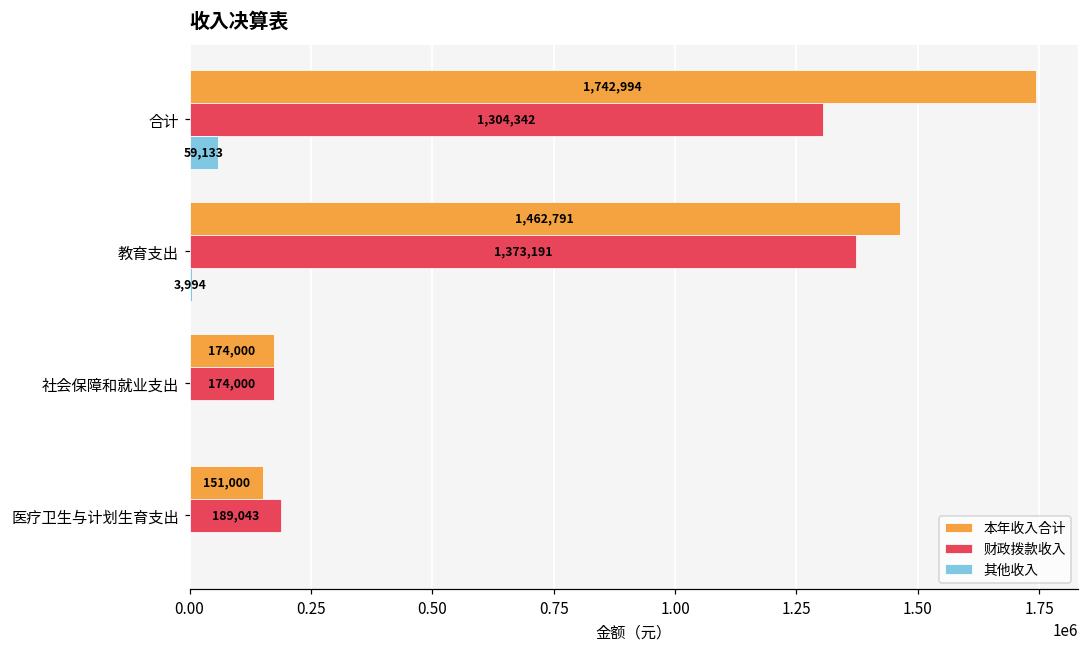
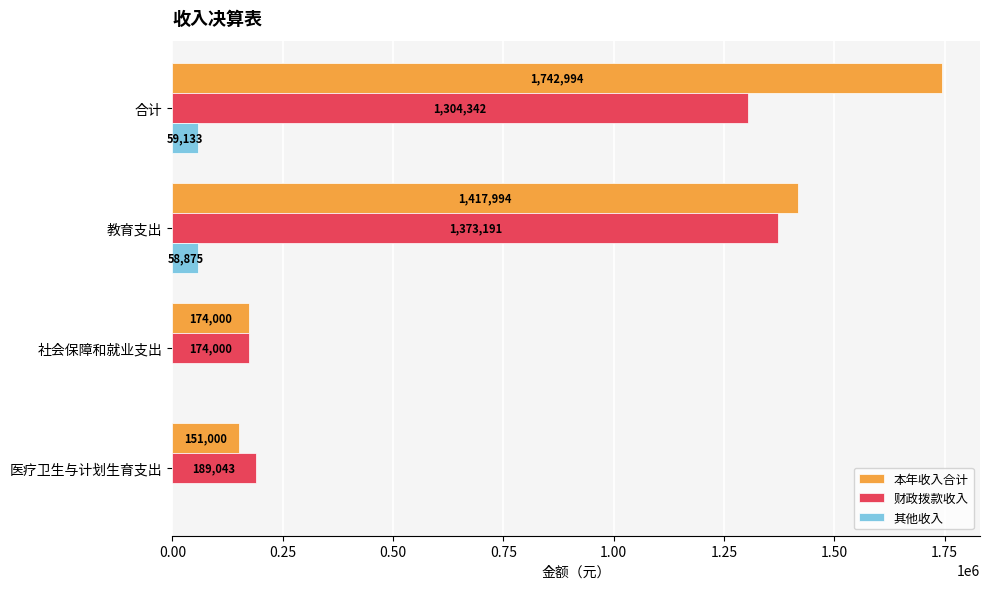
本年收入合计, 教育支出: 1,462,791 -> 1,417,994
其他收入, 教育支出: 3,994 -> 58,875
